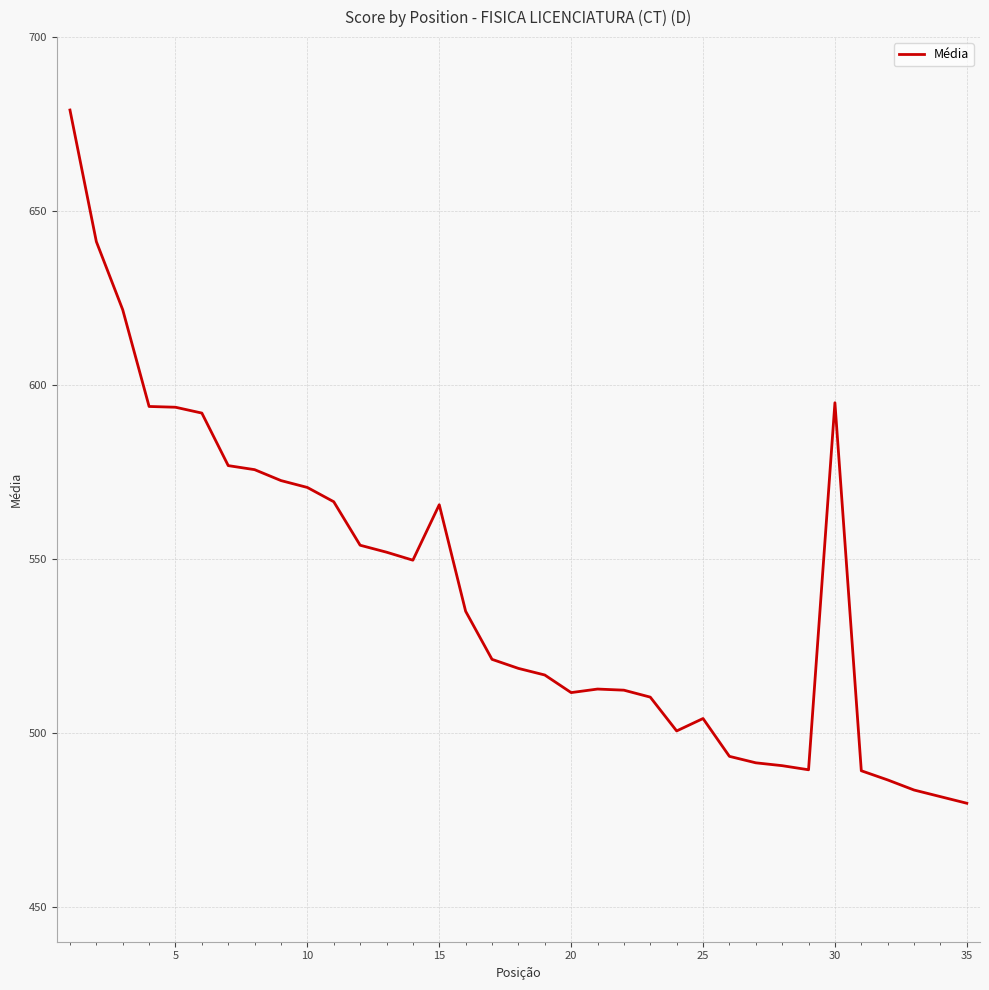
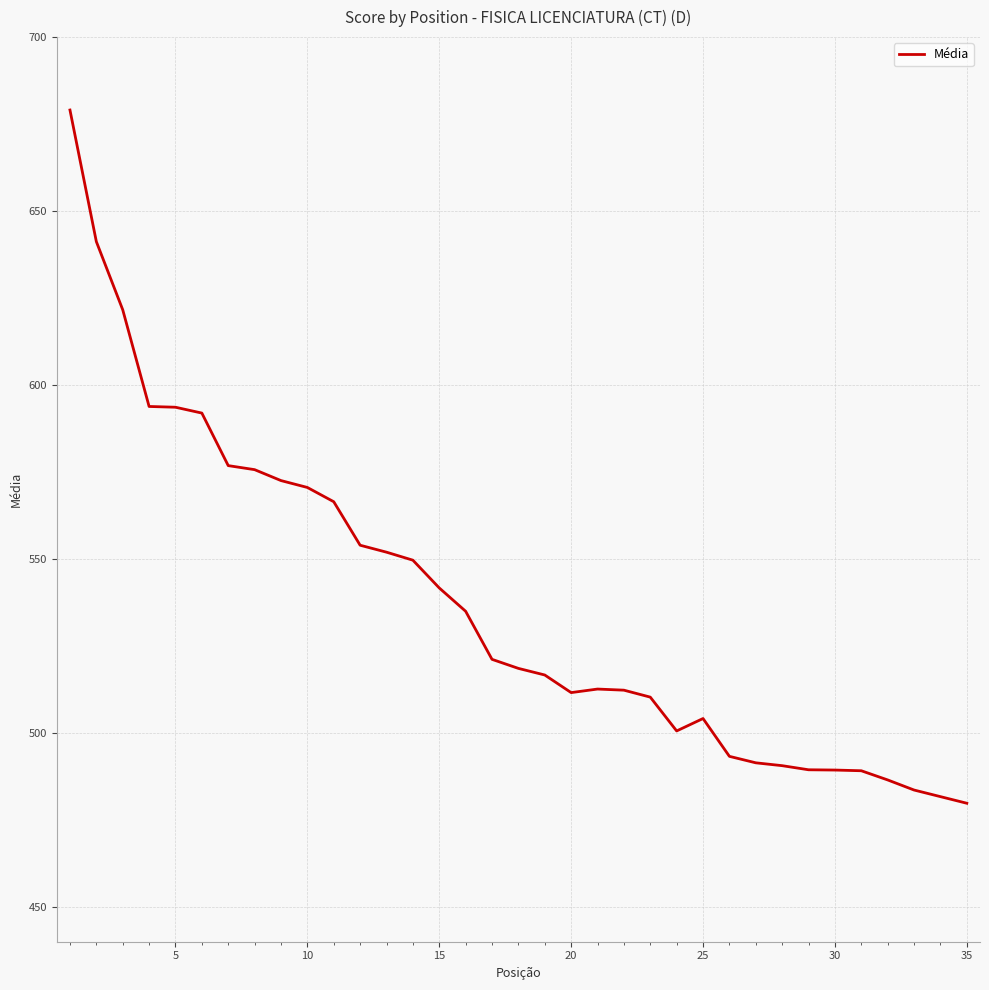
15: 566 -> 542
30: 595 -> 489
